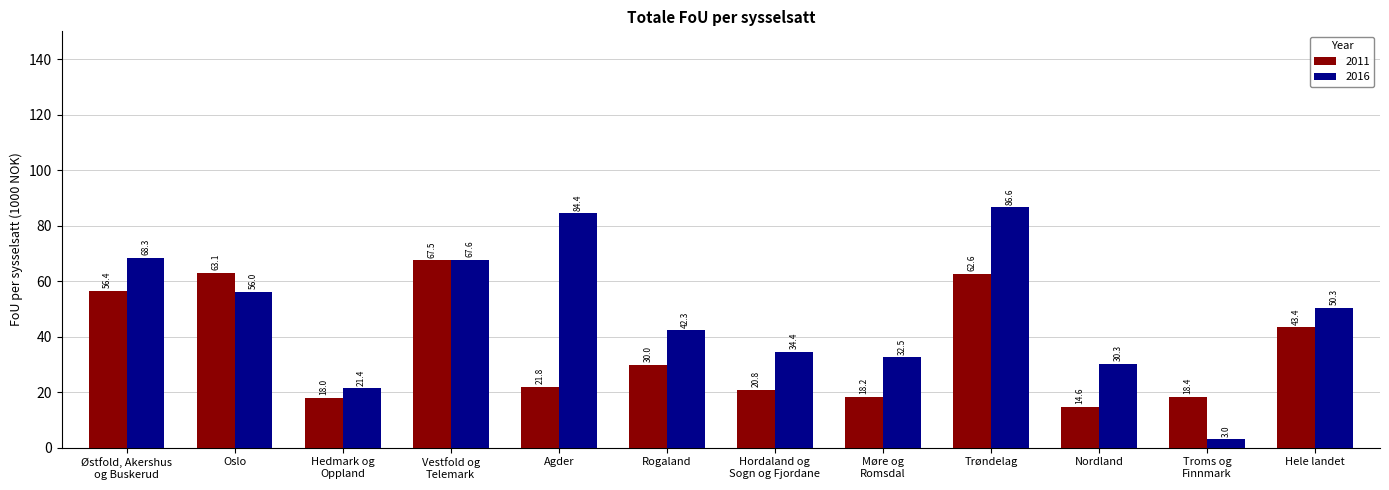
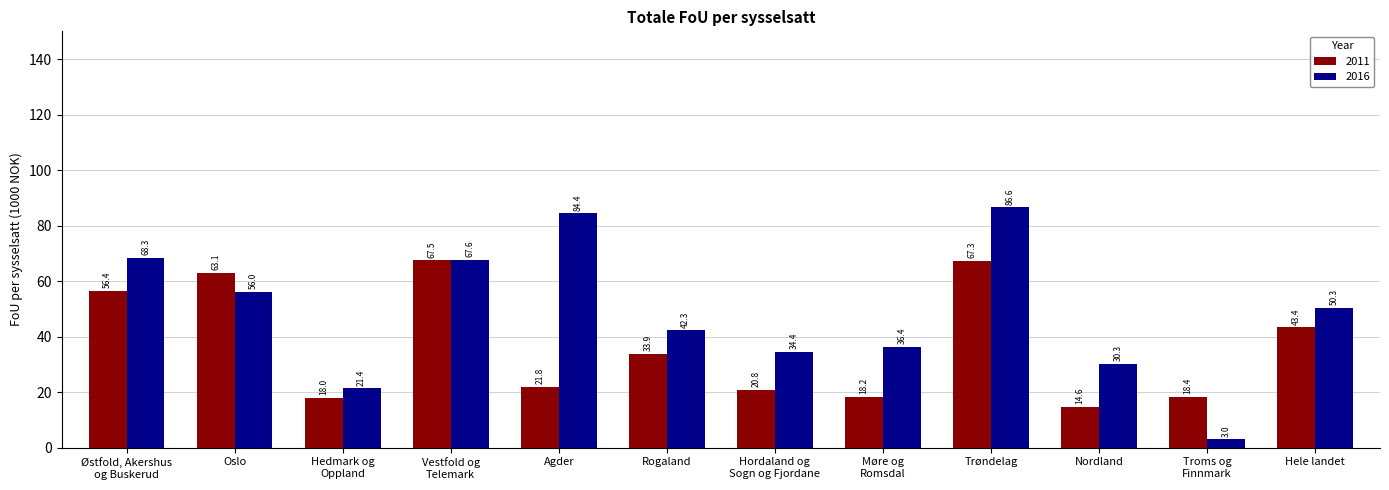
2011, Rogaland: 30.0 -> 33.9
2016, Møre og Romsdal: 32.5 -> 36.4
2011, Trøndelag: 62.6 -> 67.3
